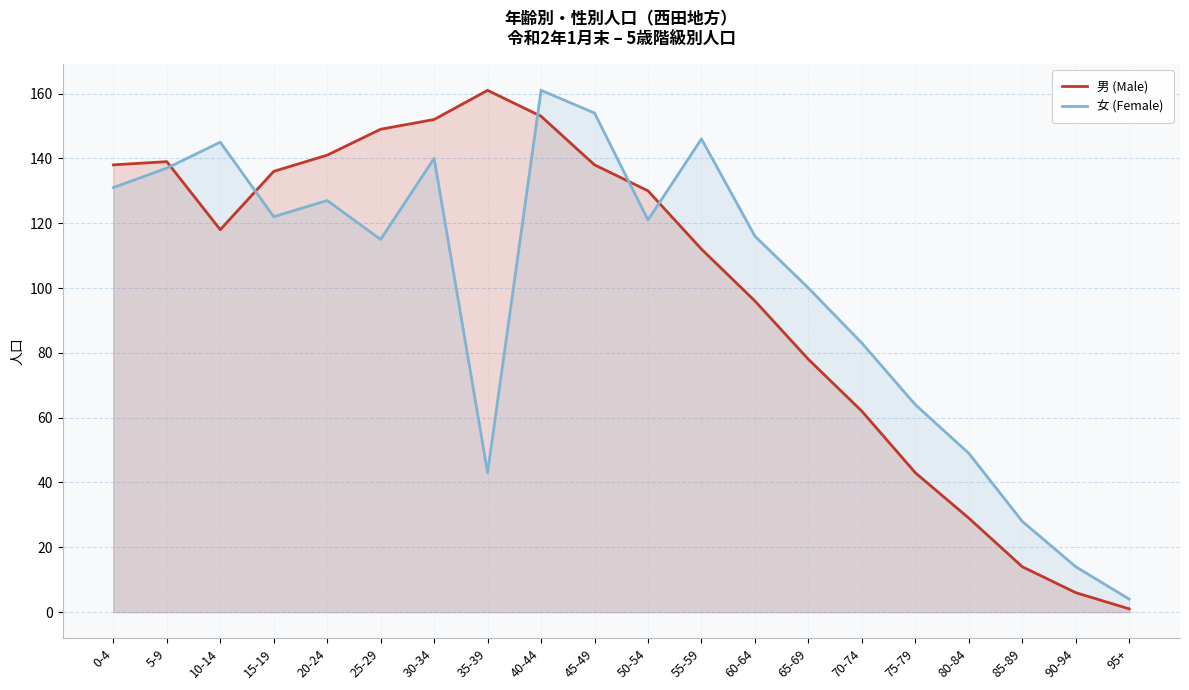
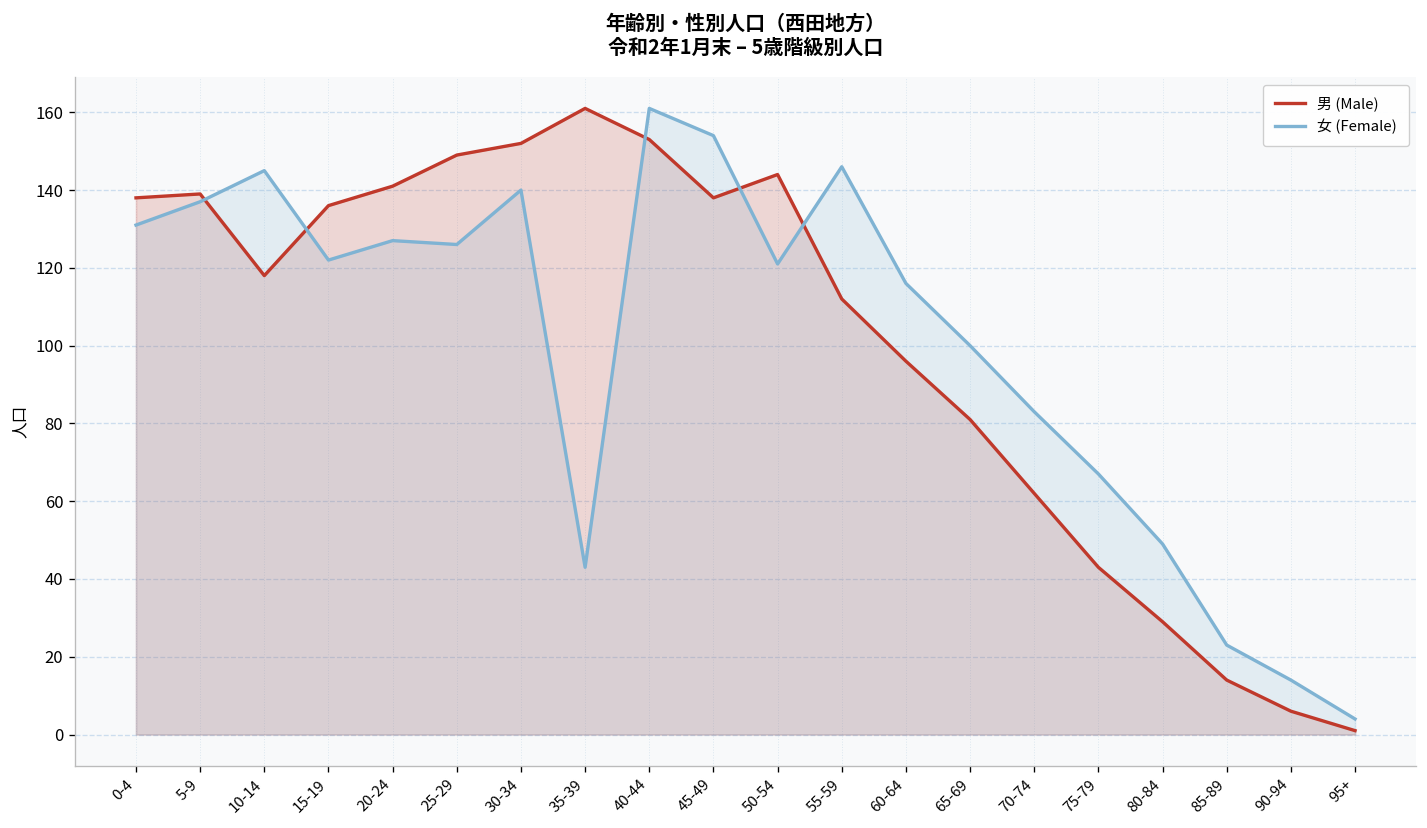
女 (Female), 25-29: 115 -> 126
男 (Male), 50-54: 130 -> 144
男 (Male), 65-69: 78 -> 81
女 (Female), 75-79: 64 -> 67
女 (Female), 85-89: 28 -> 23
